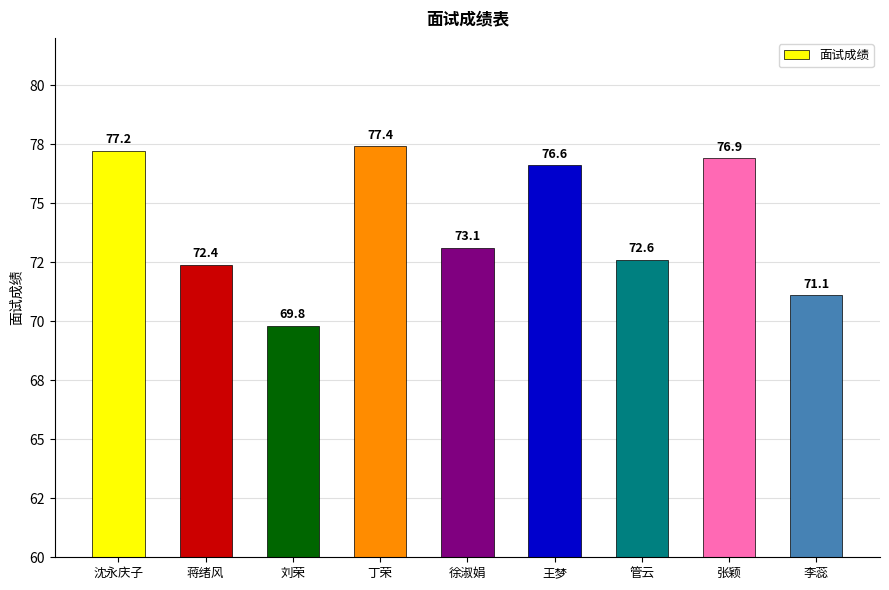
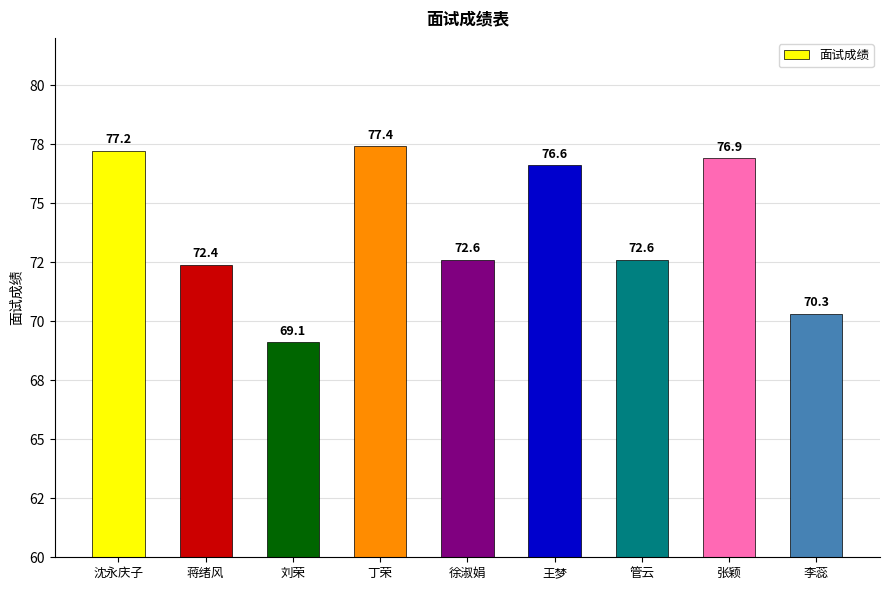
刘荣: 69.8 -> 69.1
徐淑娟: 73.1 -> 72.6
李蕊: 71.1 -> 70.3
